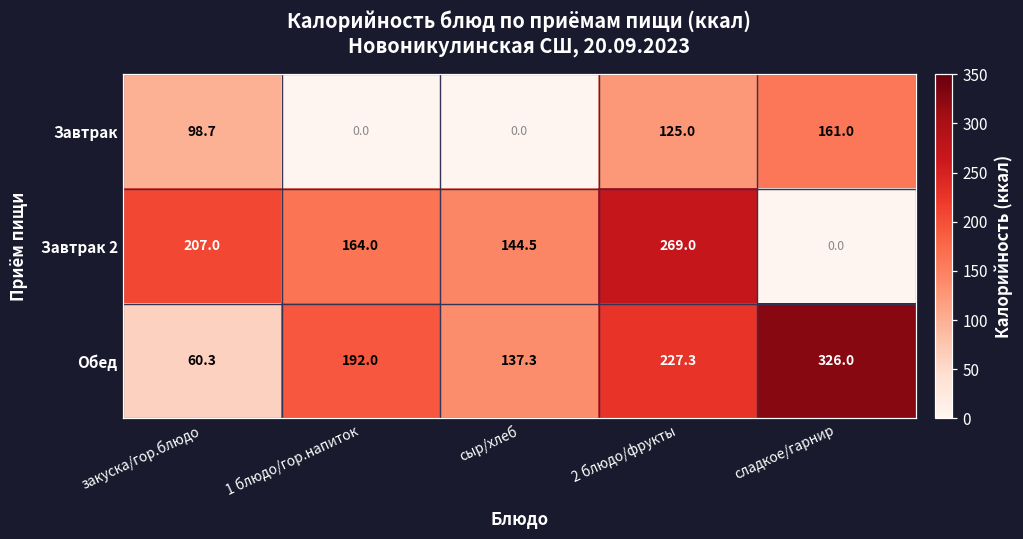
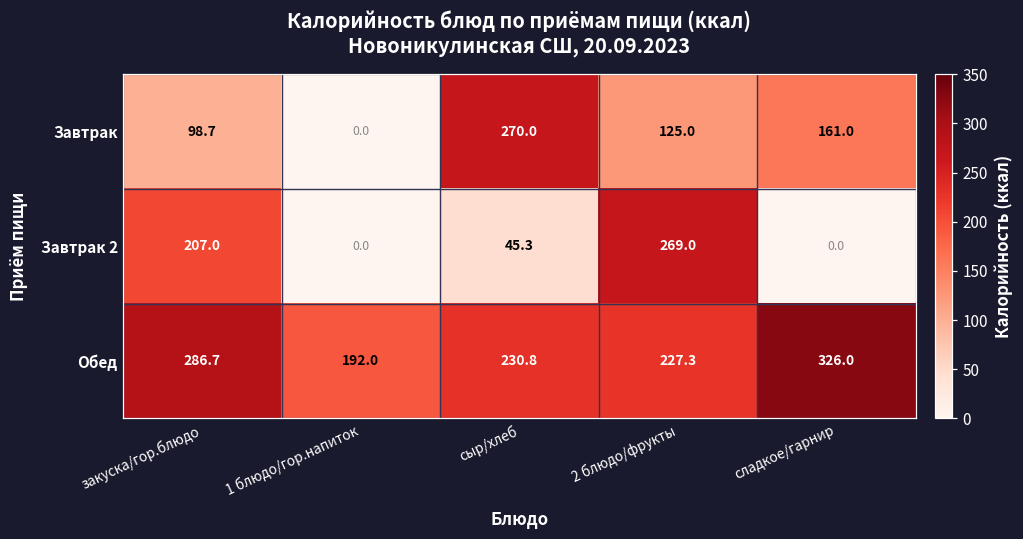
Завтрак, сыр/хлеб: 0.0 -> 270.0
Завтрак 2, 1 блюдо/гор.напиток: 164.0 -> 0.0
Завтрак 2, сыр/хлеб: 144.5 -> 45.3
Обед, закуска/гор.блюдо: 60.3 -> 286.7
Обед, сыр/хлеб: 137.3 -> 230.8
